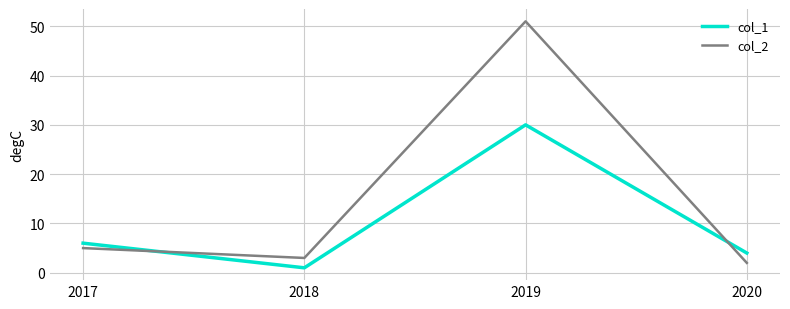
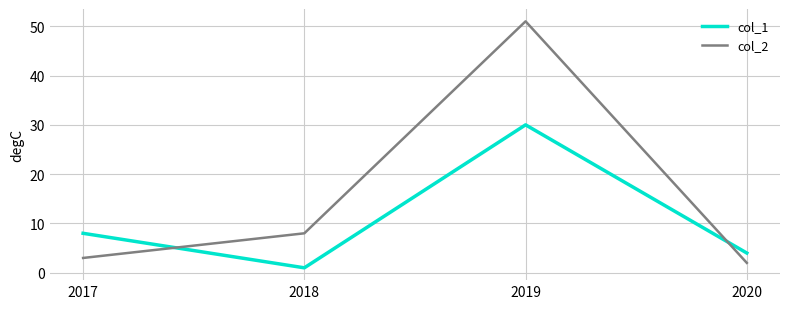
col_1, 2017: 6 -> 8
col_2, 2017: 5 -> 3
col_2, 2018: 3 -> 8
